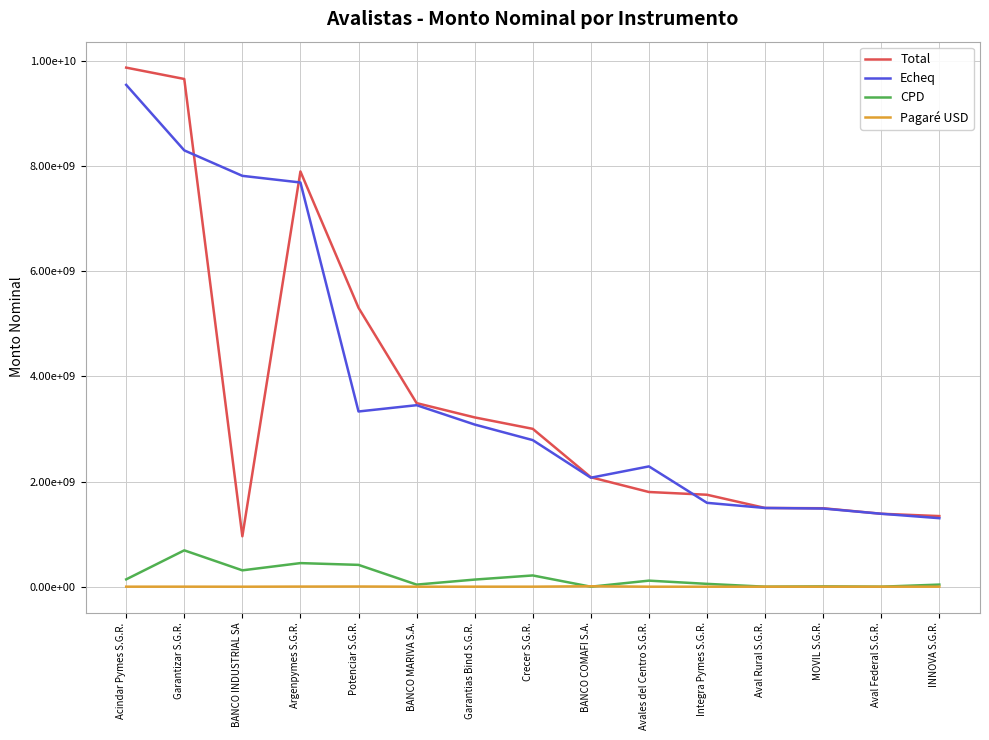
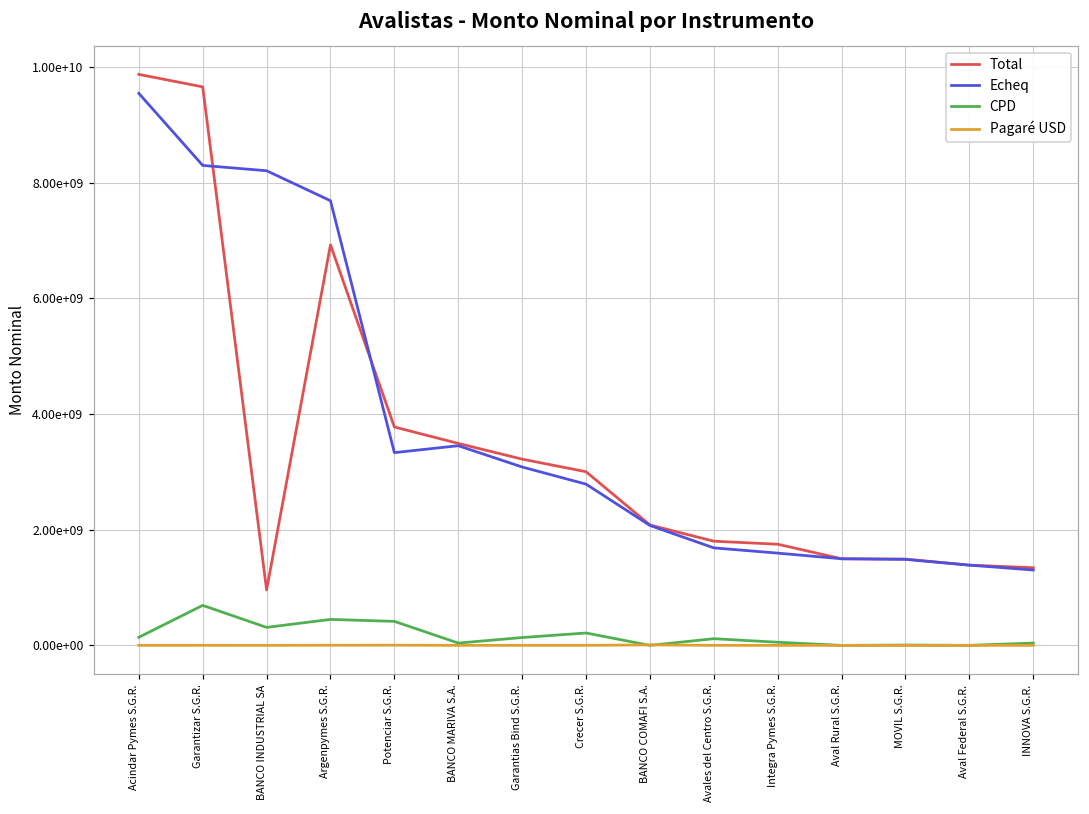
Echeq, BANCO INDUSTRIAL SA: 7800000000 -> 8200000000
Total, Argenpymes S.G.R.: 7900000000 -> 6900000000
Total, Potenciar S.G.R.: 5300000000 -> 3800000000
Echeq, Avales del Centro S.G.R.: 2300000000 -> 1700000000
